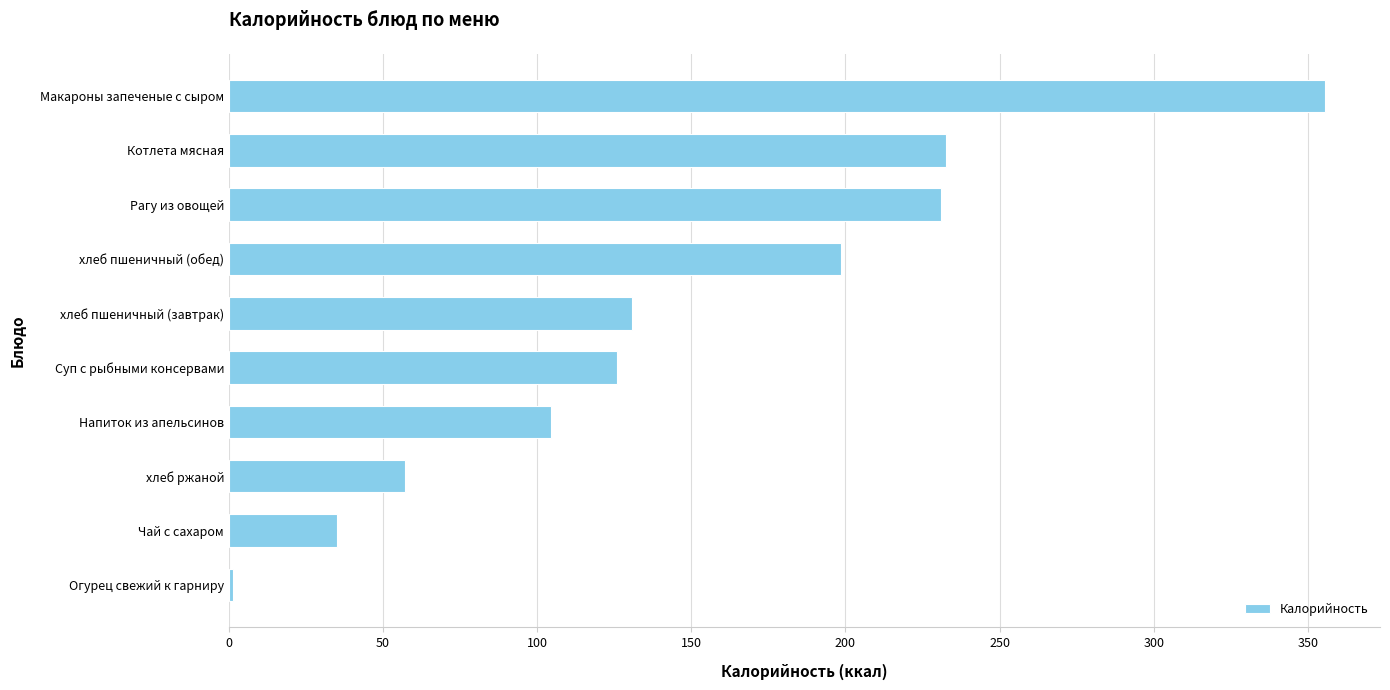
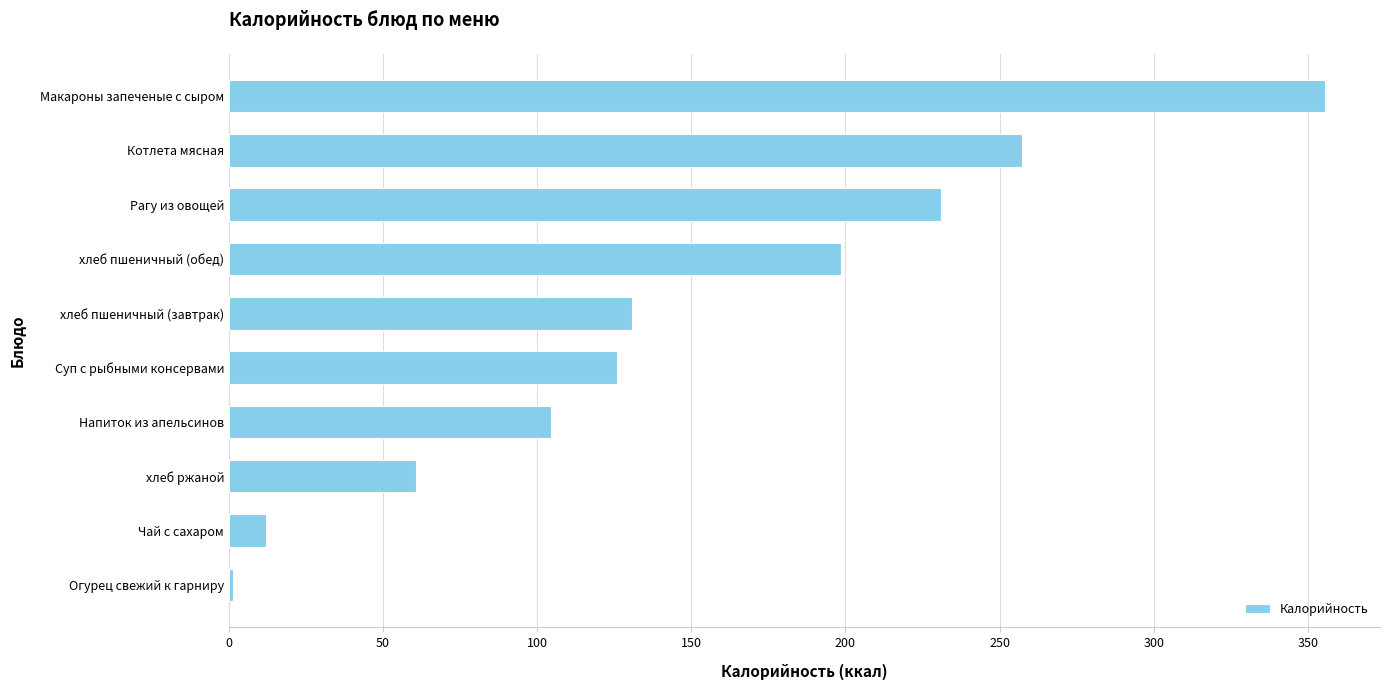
Котлета мясная: 233 -> 257
хлеб ржаной: 57 -> 61
Чай с сахаром: 35 -> 12
